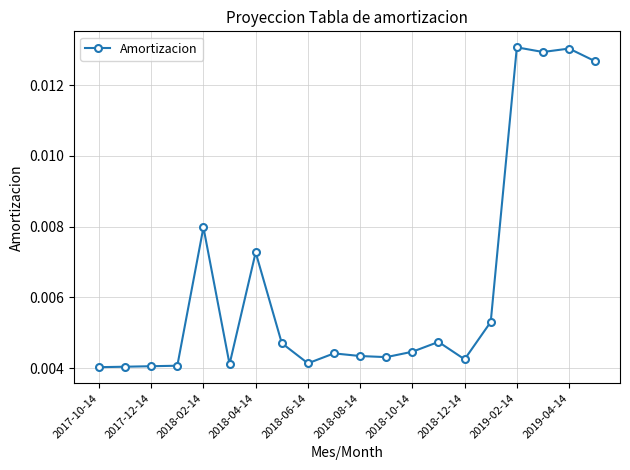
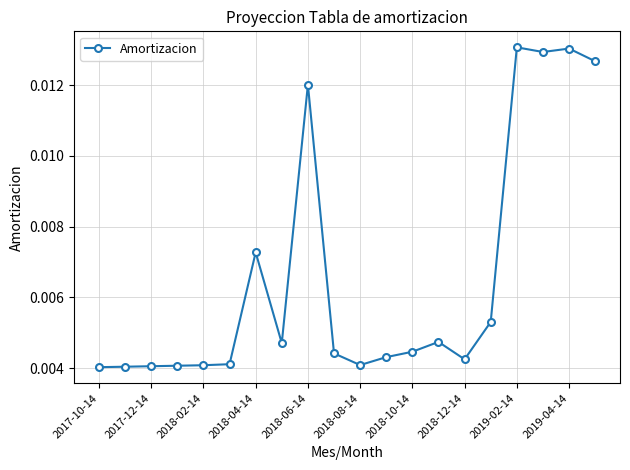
2018-02-14: 0.0080 -> 0.0041
2018-06-14: 0.0041 -> 0.0120
2018-08-14: 0.0043 -> 0.0041
